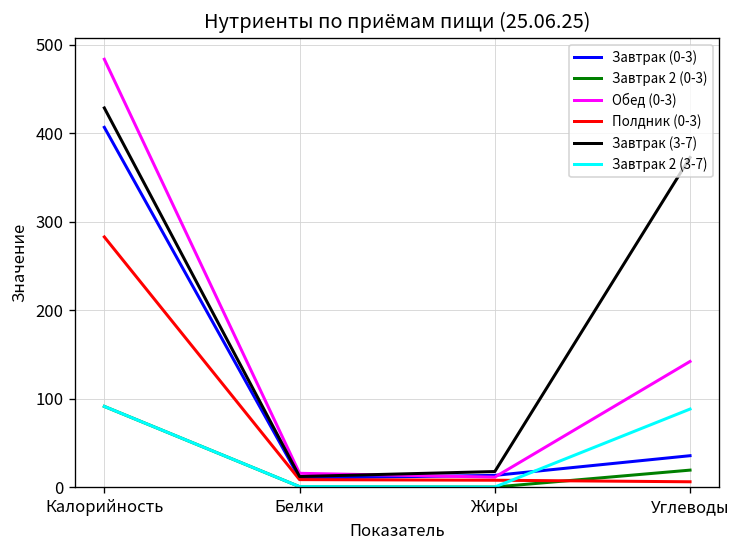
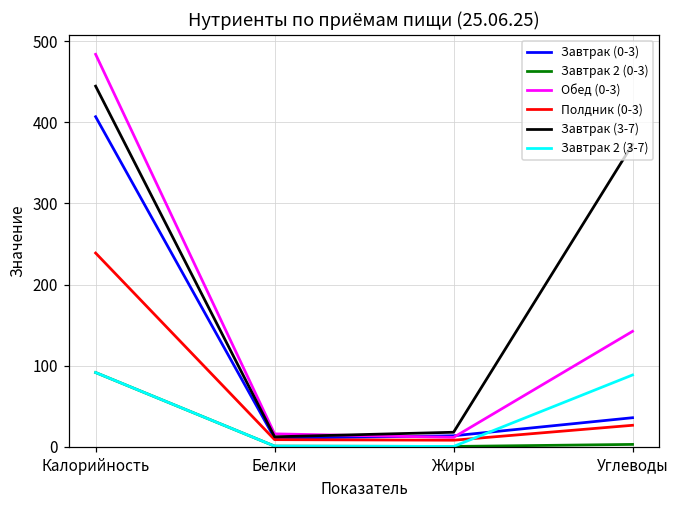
Полдник (0-3), Калорийность: 280 -> 240
Завтрак (3-7), Калорийность: 430 -> 440
Завтрак 2 (0-3), Углеводы: 20 -> 0
Полдник (0-3), Углеводы: 10 -> 30
